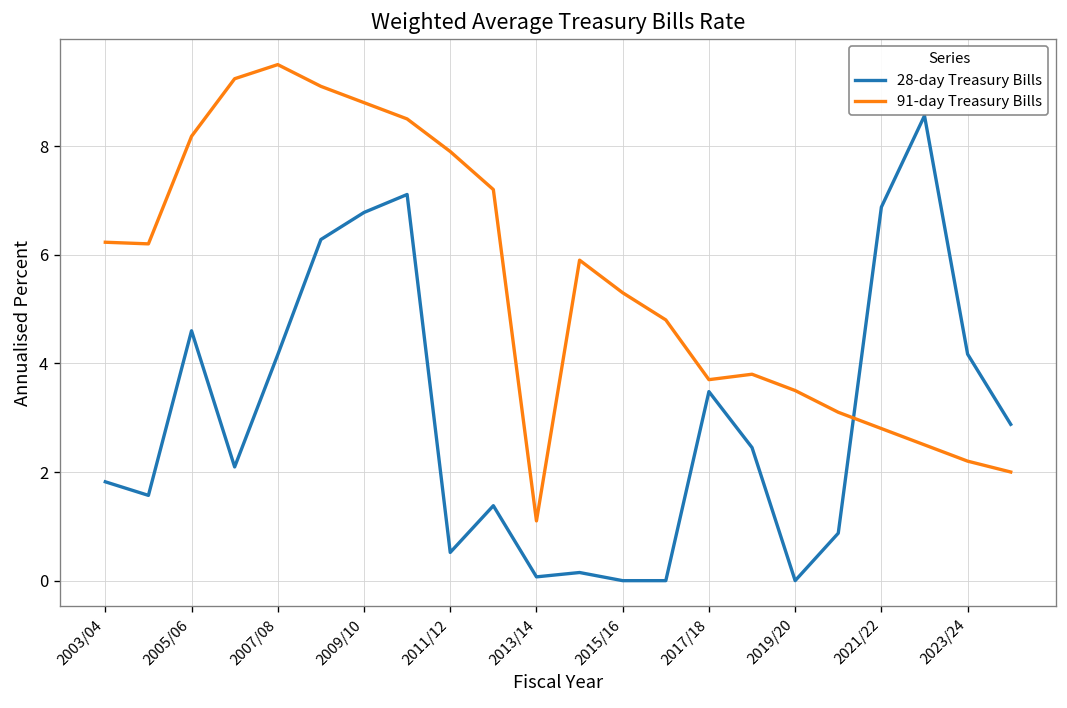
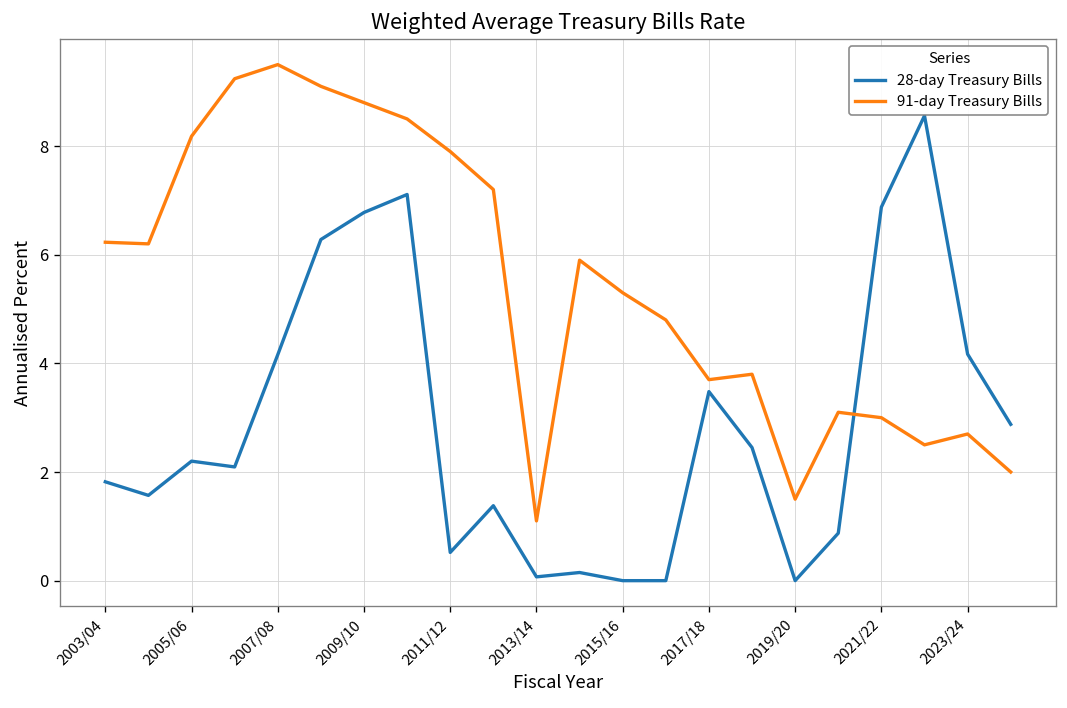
28-day Treasury Bills, 2005/06: 4.6 -> 2.2
91-day Treasury Bills, 2019/20: 3.5 -> 1.5
91-day Treasury Bills, 2021/22: 2.8 -> 3.0
91-day Treasury Bills, 2023/24: 2.2 -> 2.7
